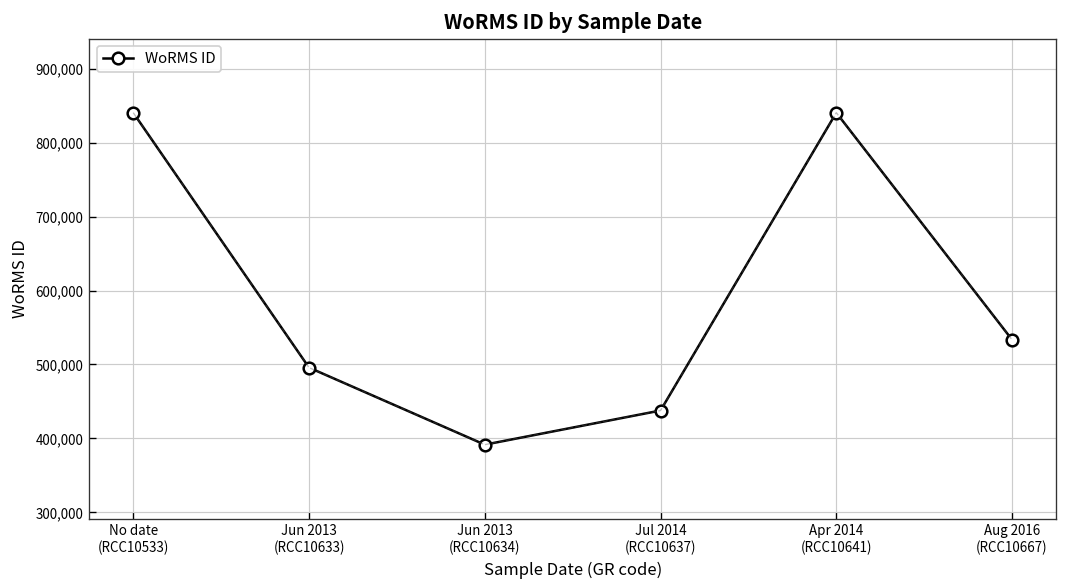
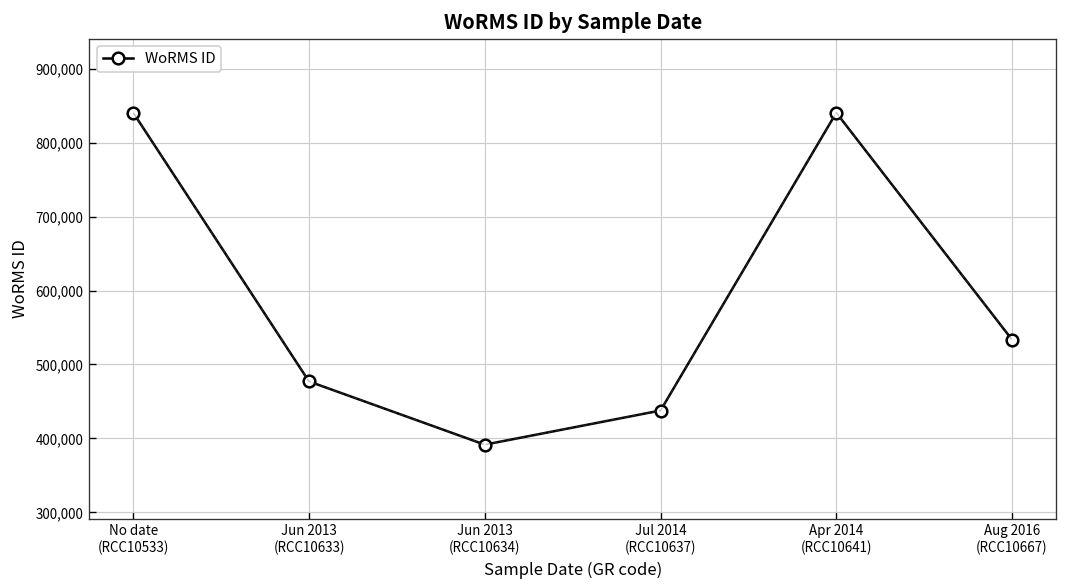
Jun 2013 (RCC10633): 500,000 -> 480,000
